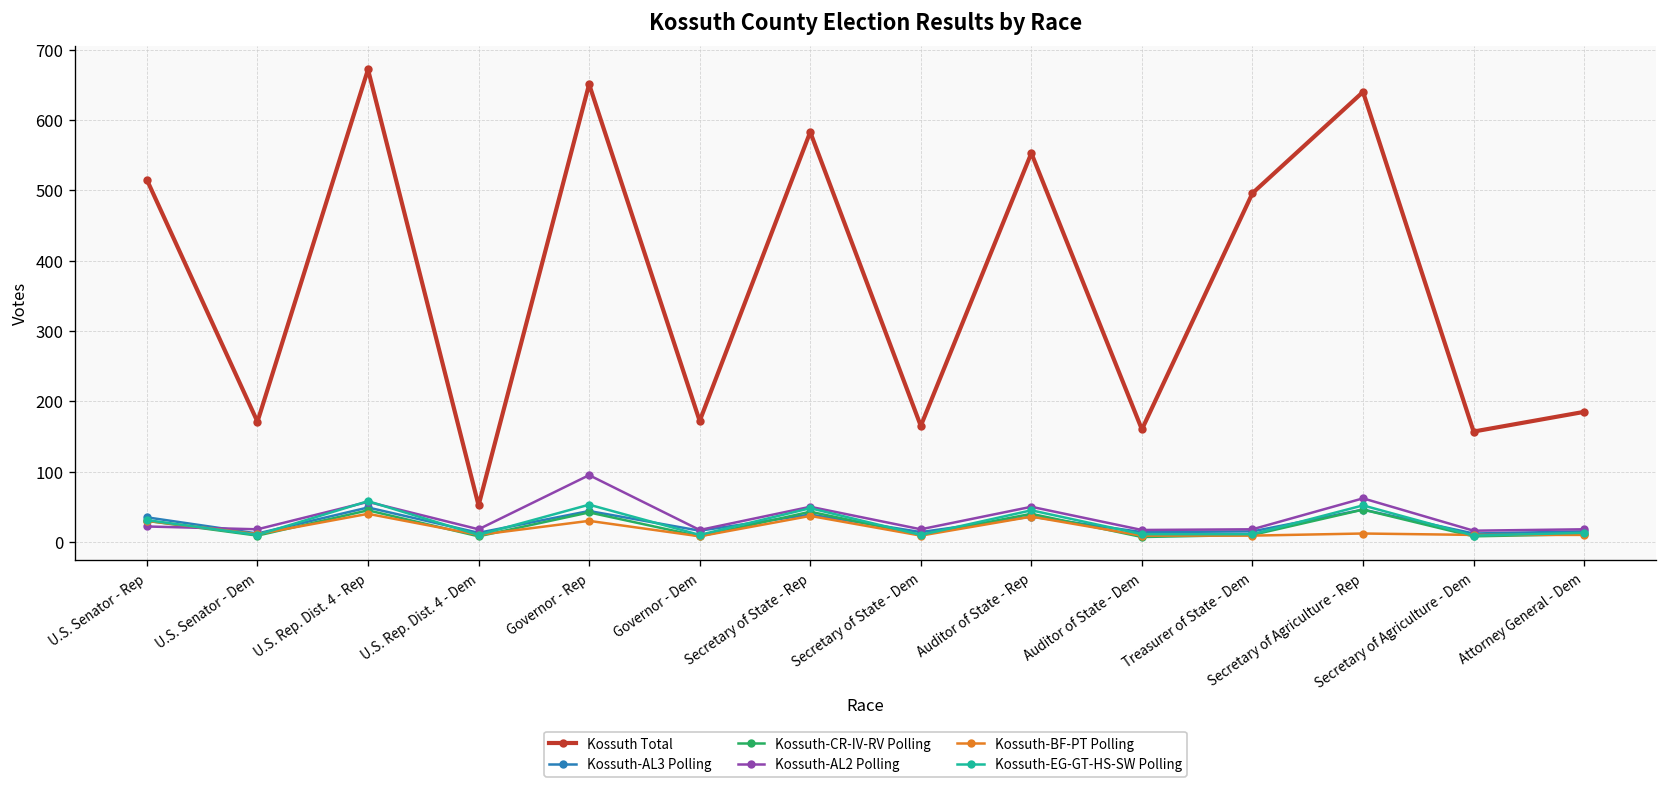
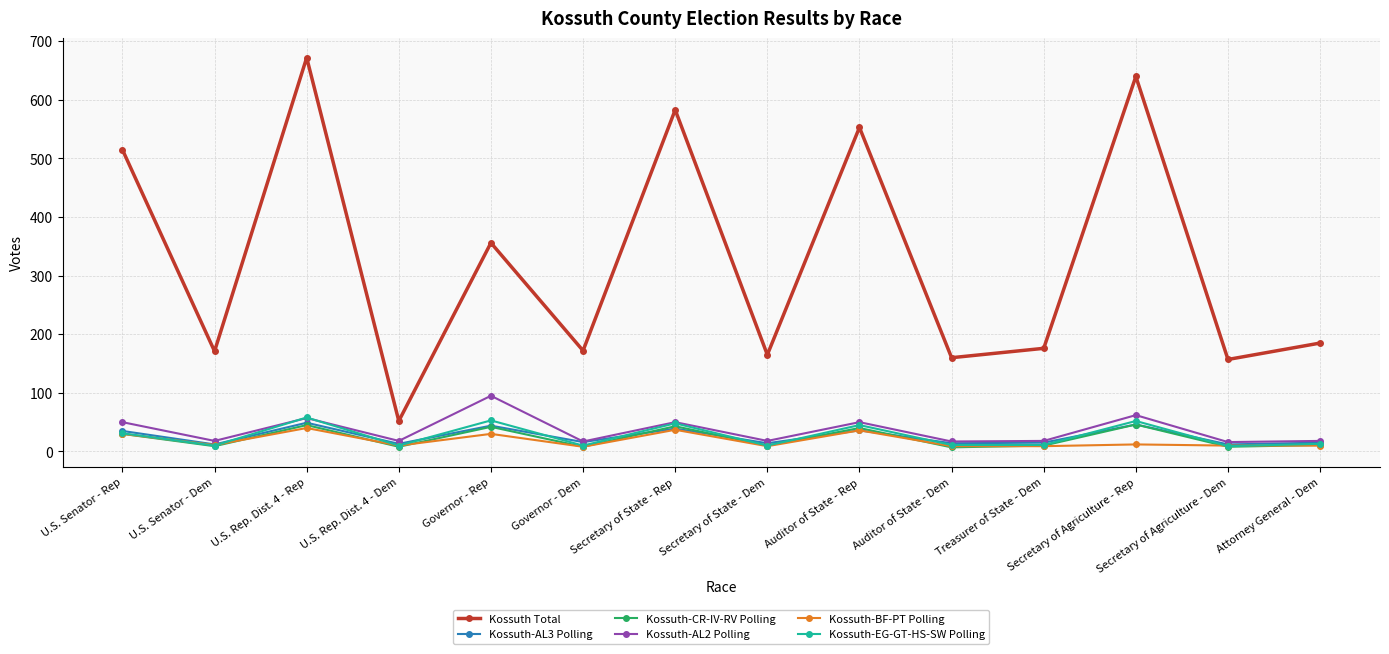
Kossuth-AL2 Polling, U.S. Senator - Rep: 20 -> 50
Kossuth Total, Governor - Rep: 650 -> 360
Kossuth Total, Treasurer of State - Dem: 500 -> 180
